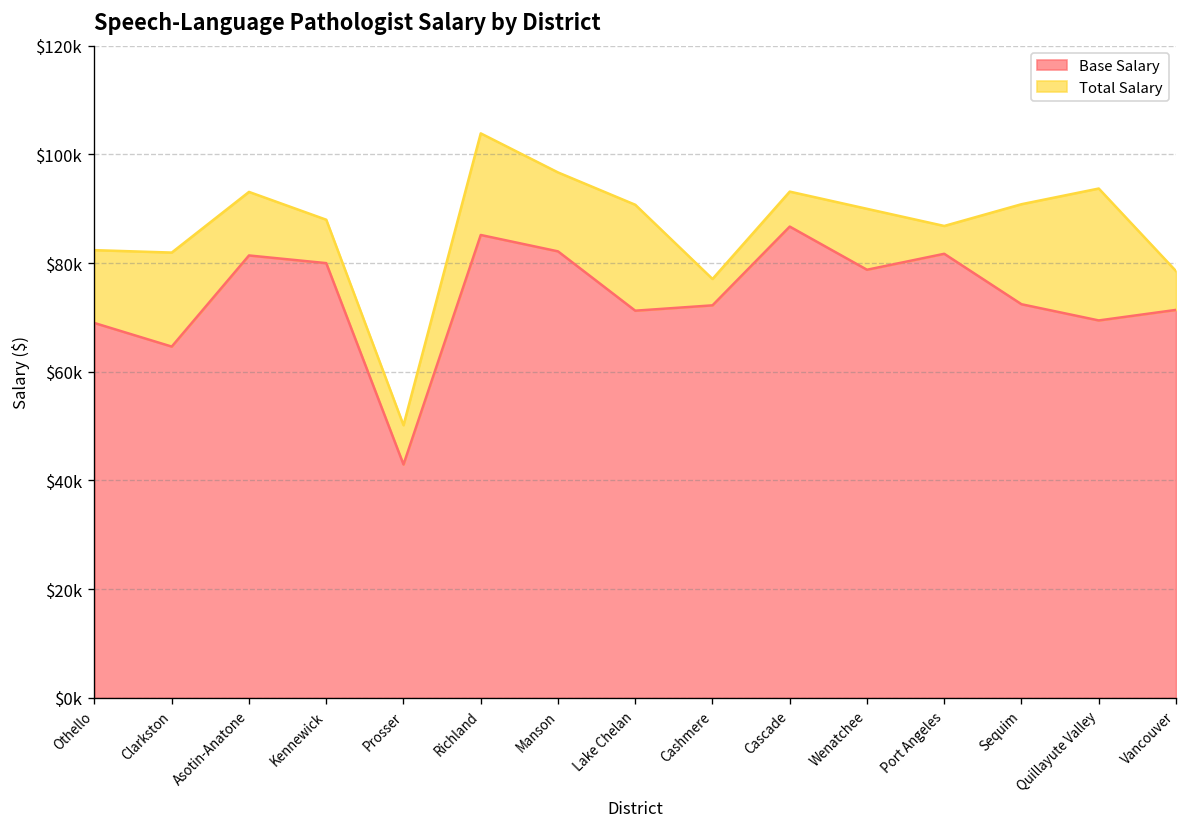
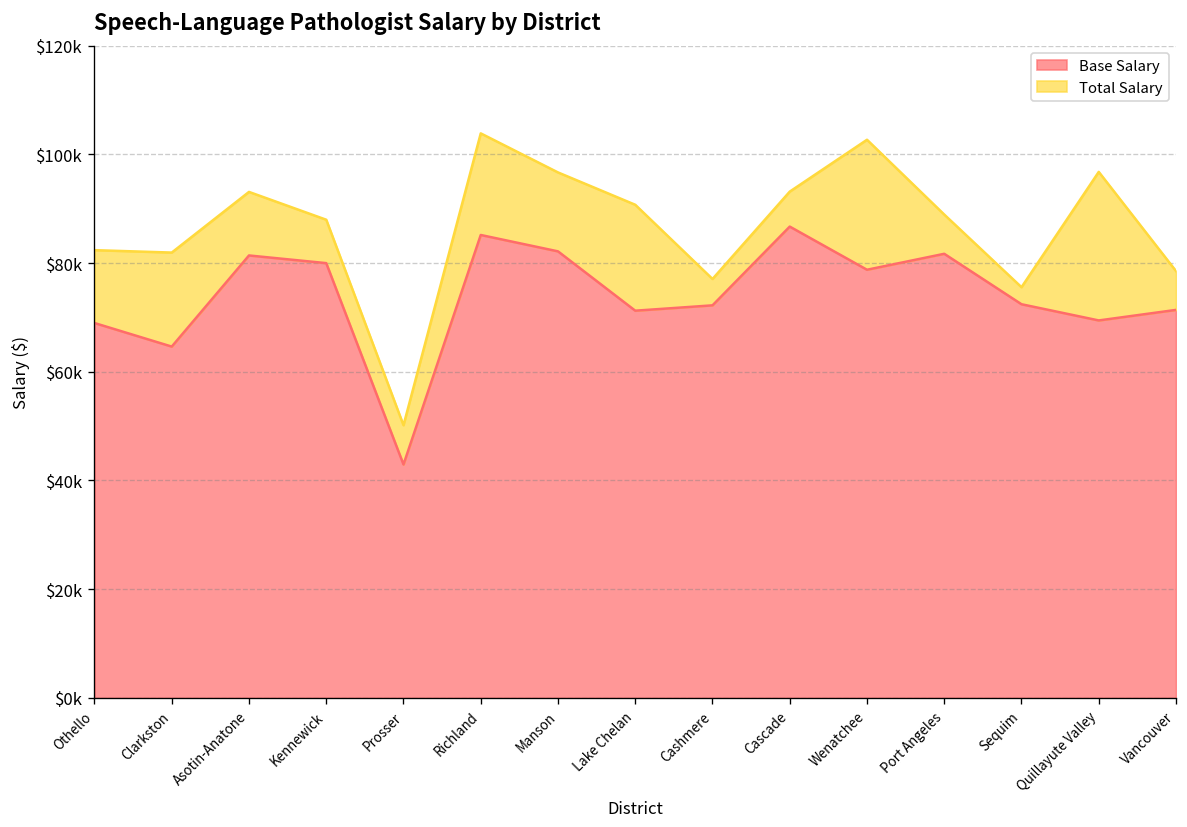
Total Salary, Wenatchee: $90000 -> $103000
Total Salary, Port Angeles: $87000 -> $89000
Total Salary, Sequim: $91000 -> $76000
Total Salary, Quillayute Valley: $94000 -> $97000
